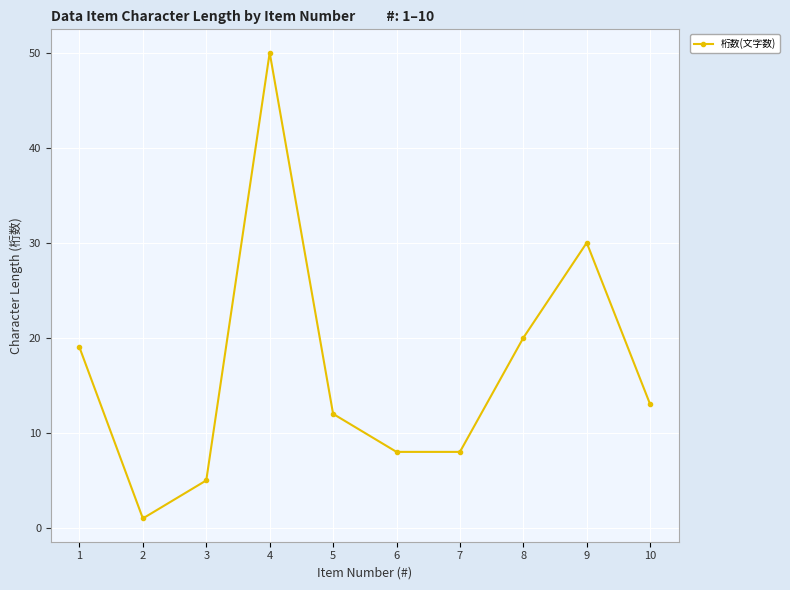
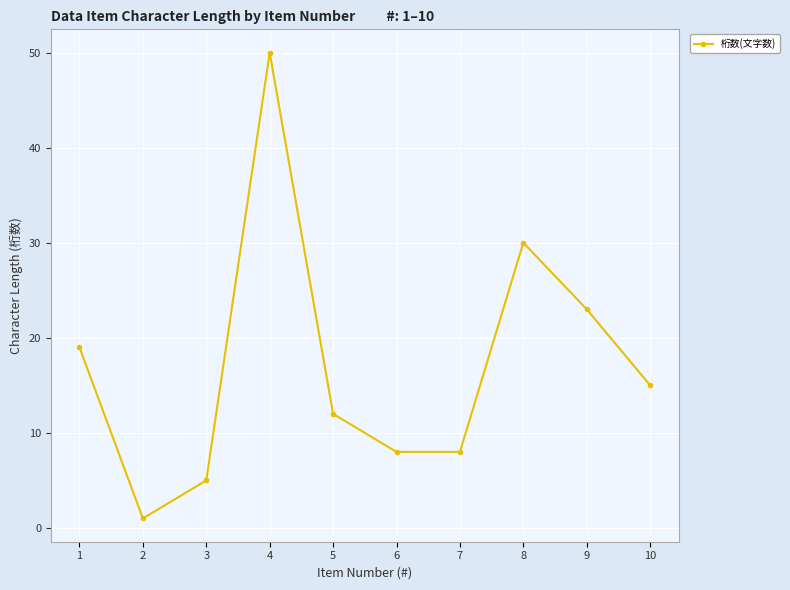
8: 20 -> 30
9: 30 -> 23
10: 13 -> 15
